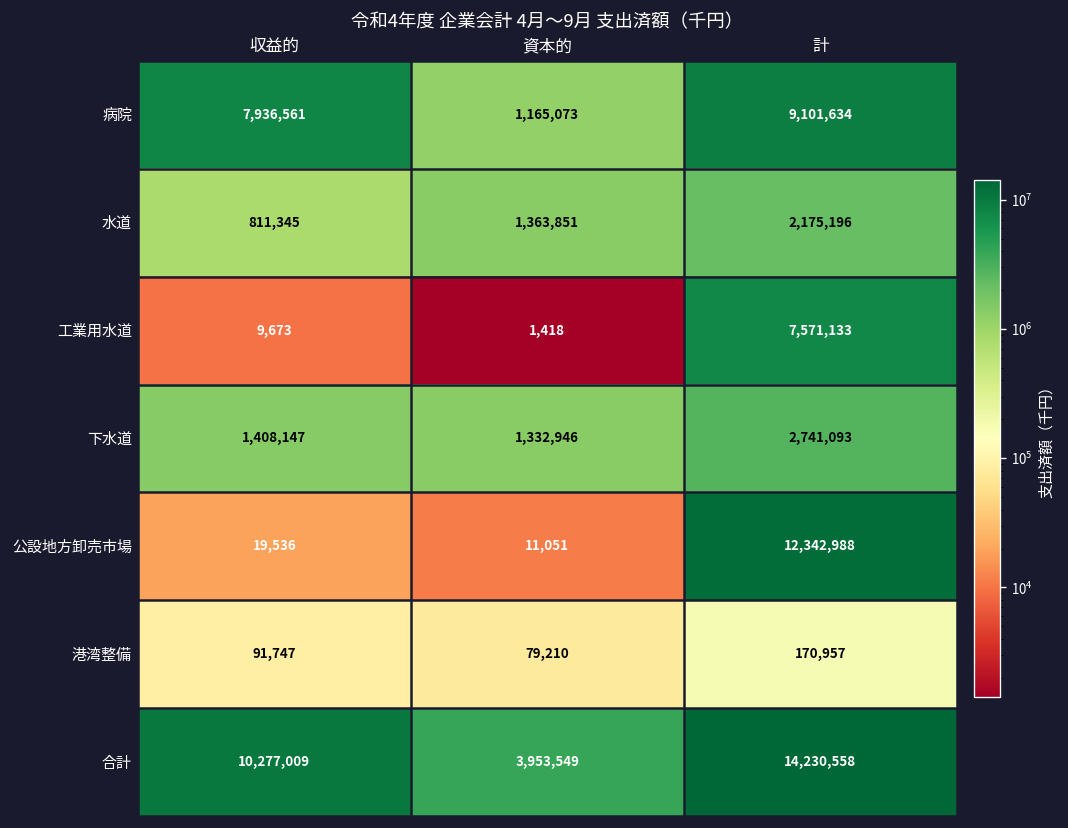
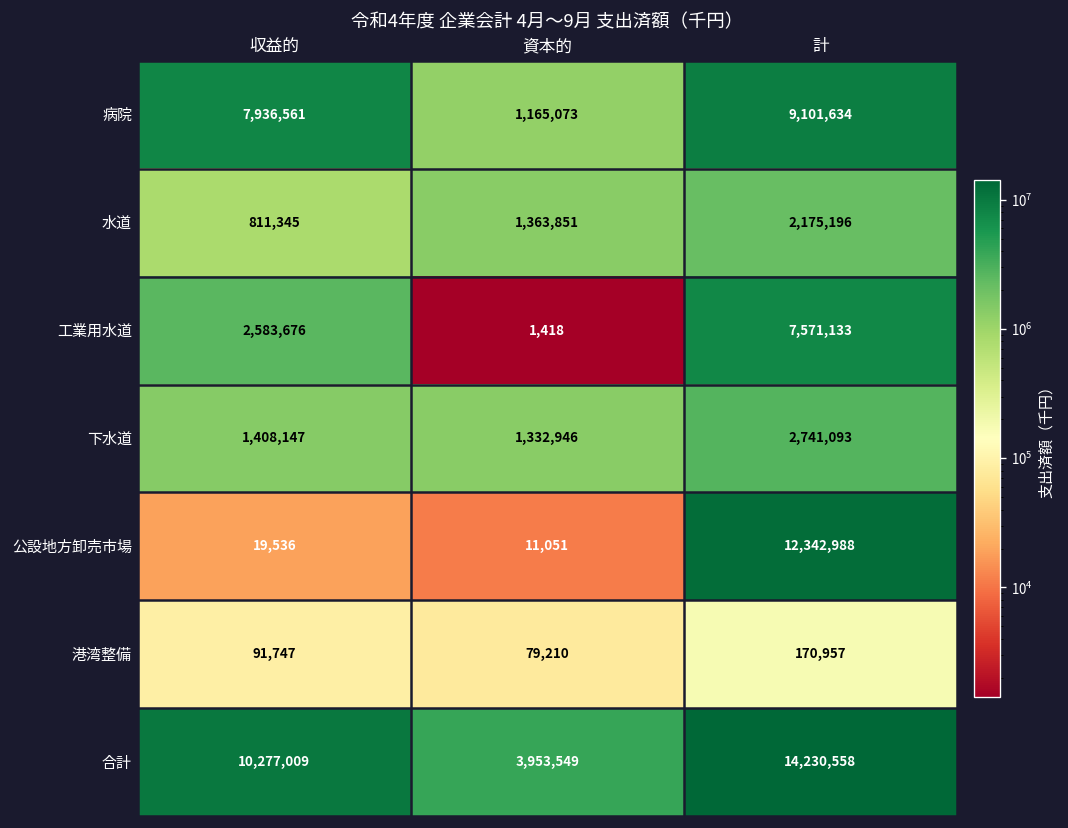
工業用水道, 収益的: 9,673 -> 2,583,676
